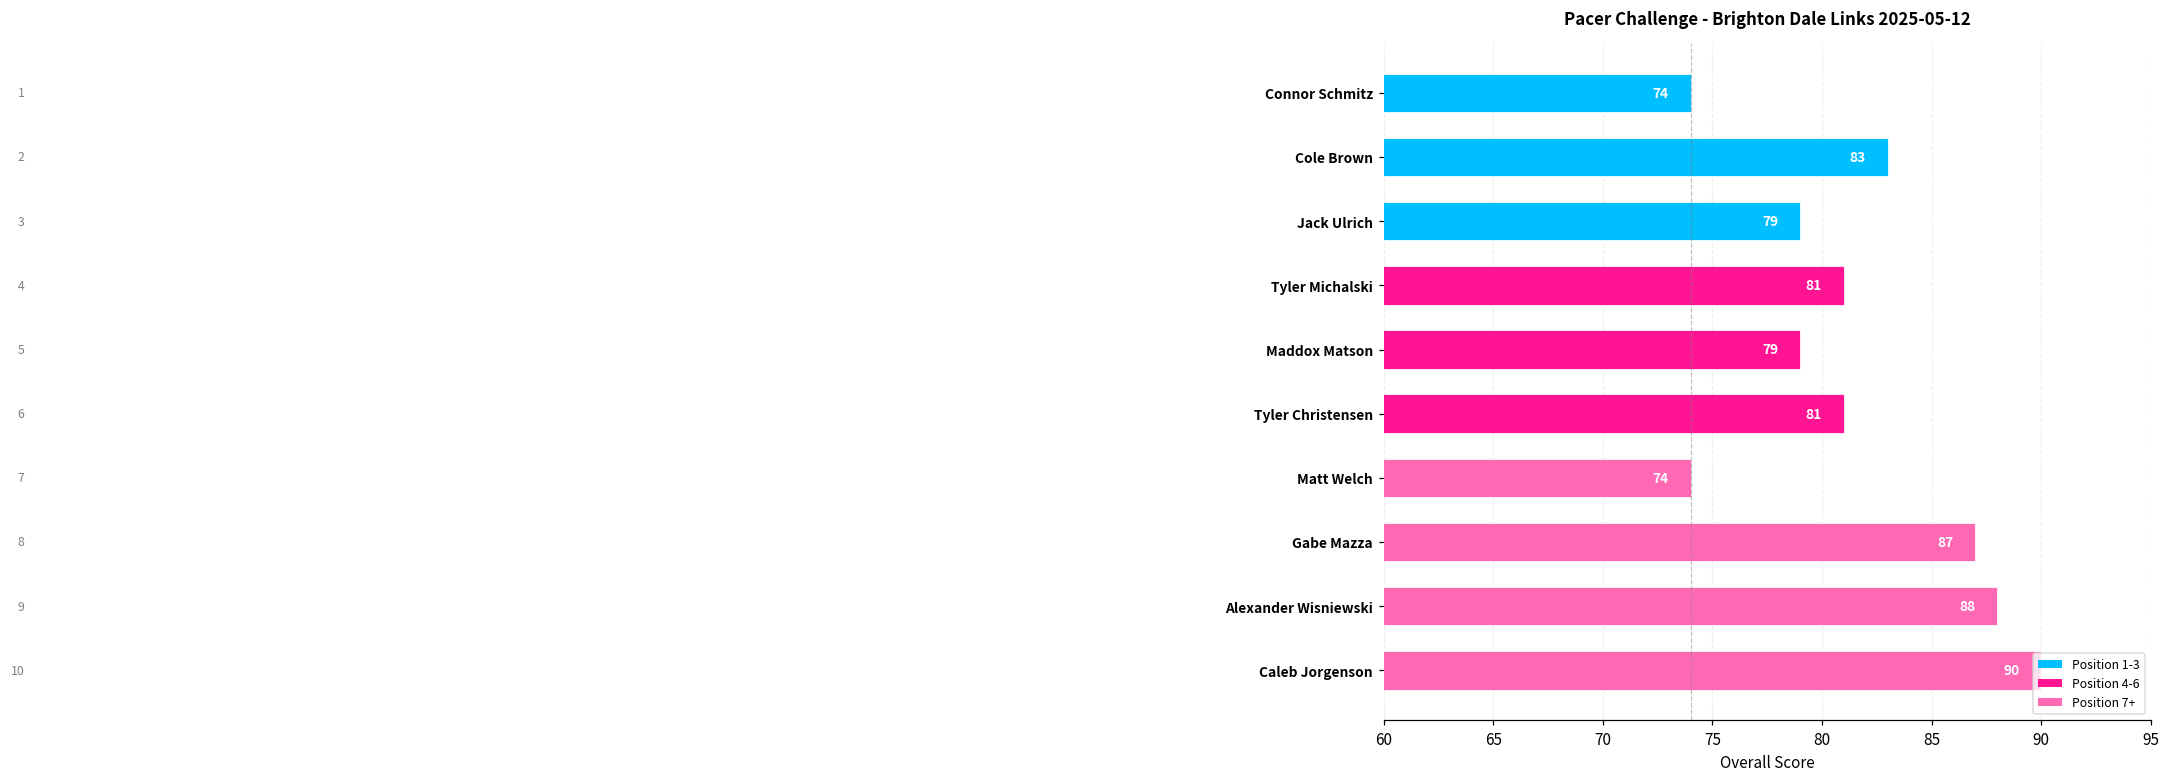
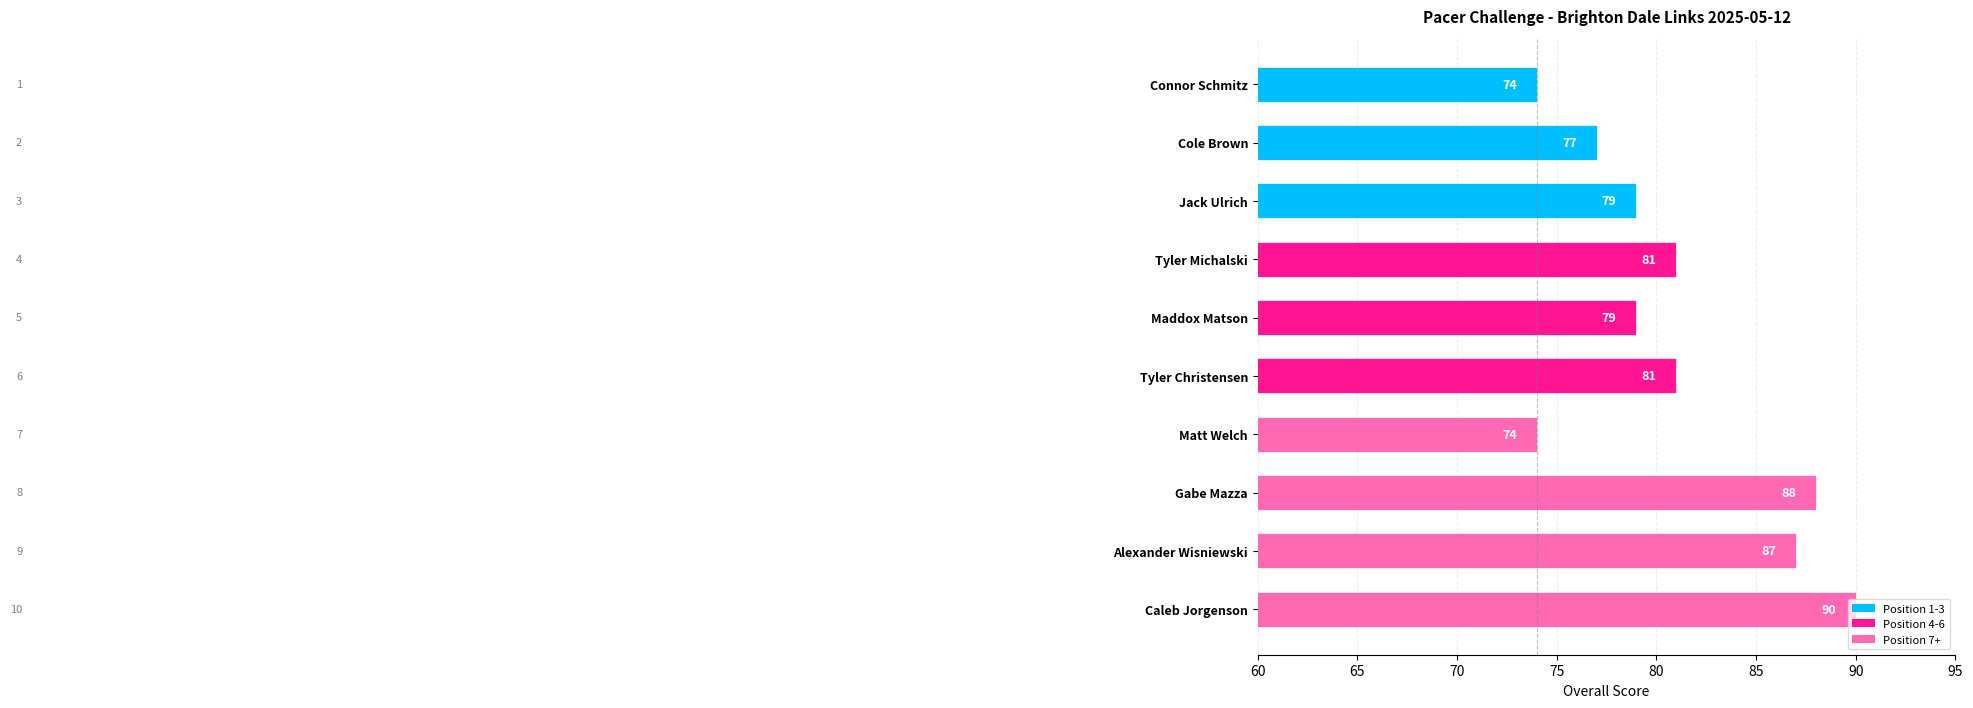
Cole Brown: 83 -> 77
Gabe Mazza: 87 -> 88
Alexander Wisniewski: 88 -> 87
